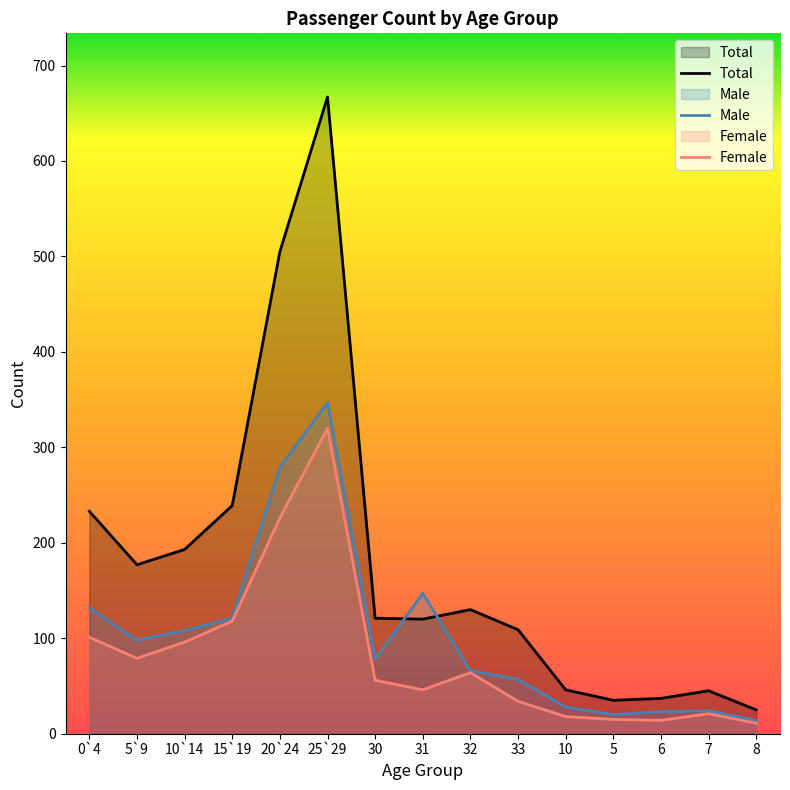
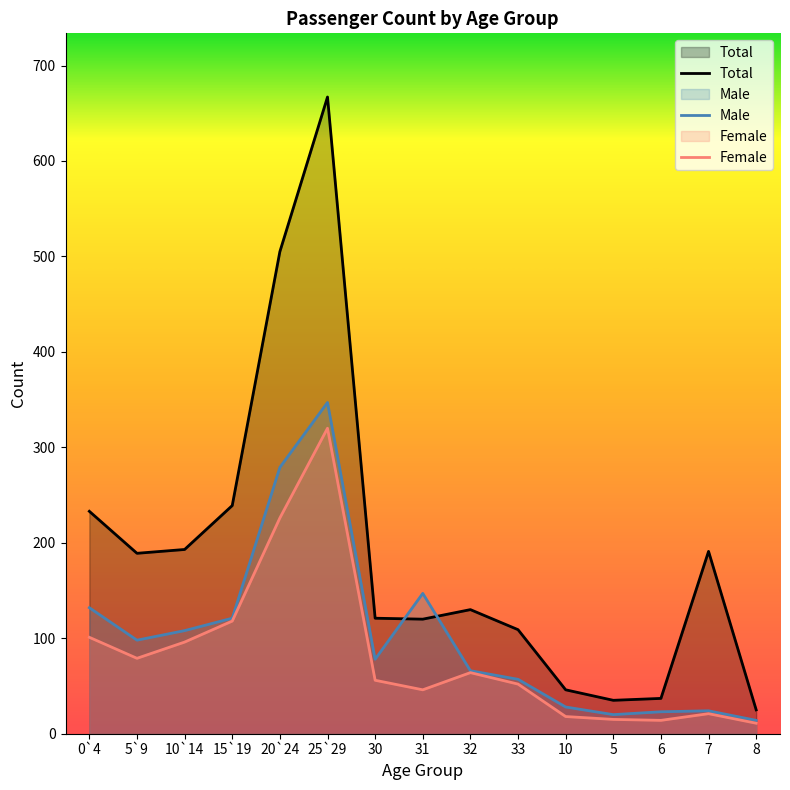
Total, 5`9: 180 -> 190
Female, 33: 30 -> 50
Total, 7: 50 -> 190
